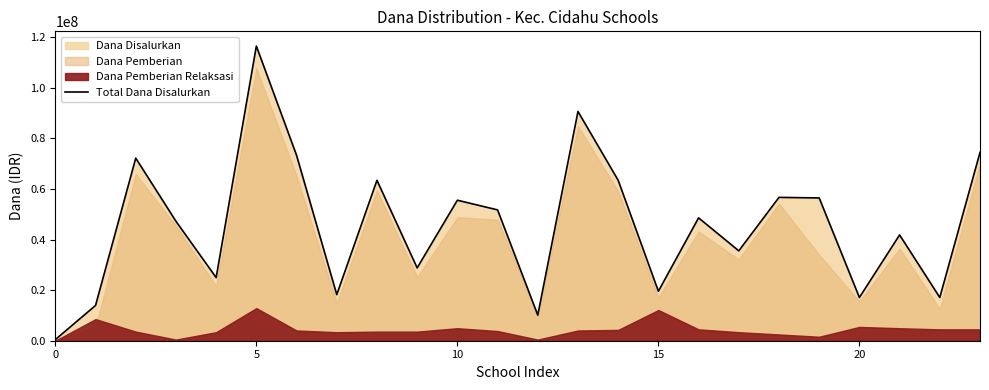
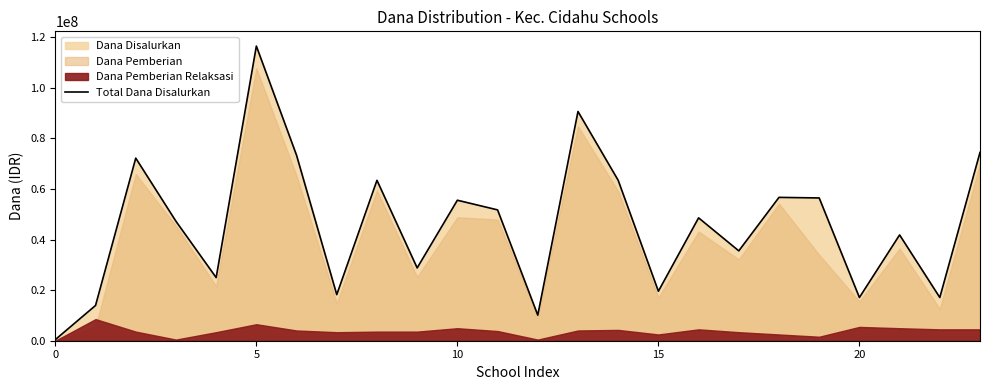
Dana Pemberian Relaksasi, 5: 13000000 -> 7000000
Dana Pemberian Relaksasi, 15: 12000000 -> 2000000
